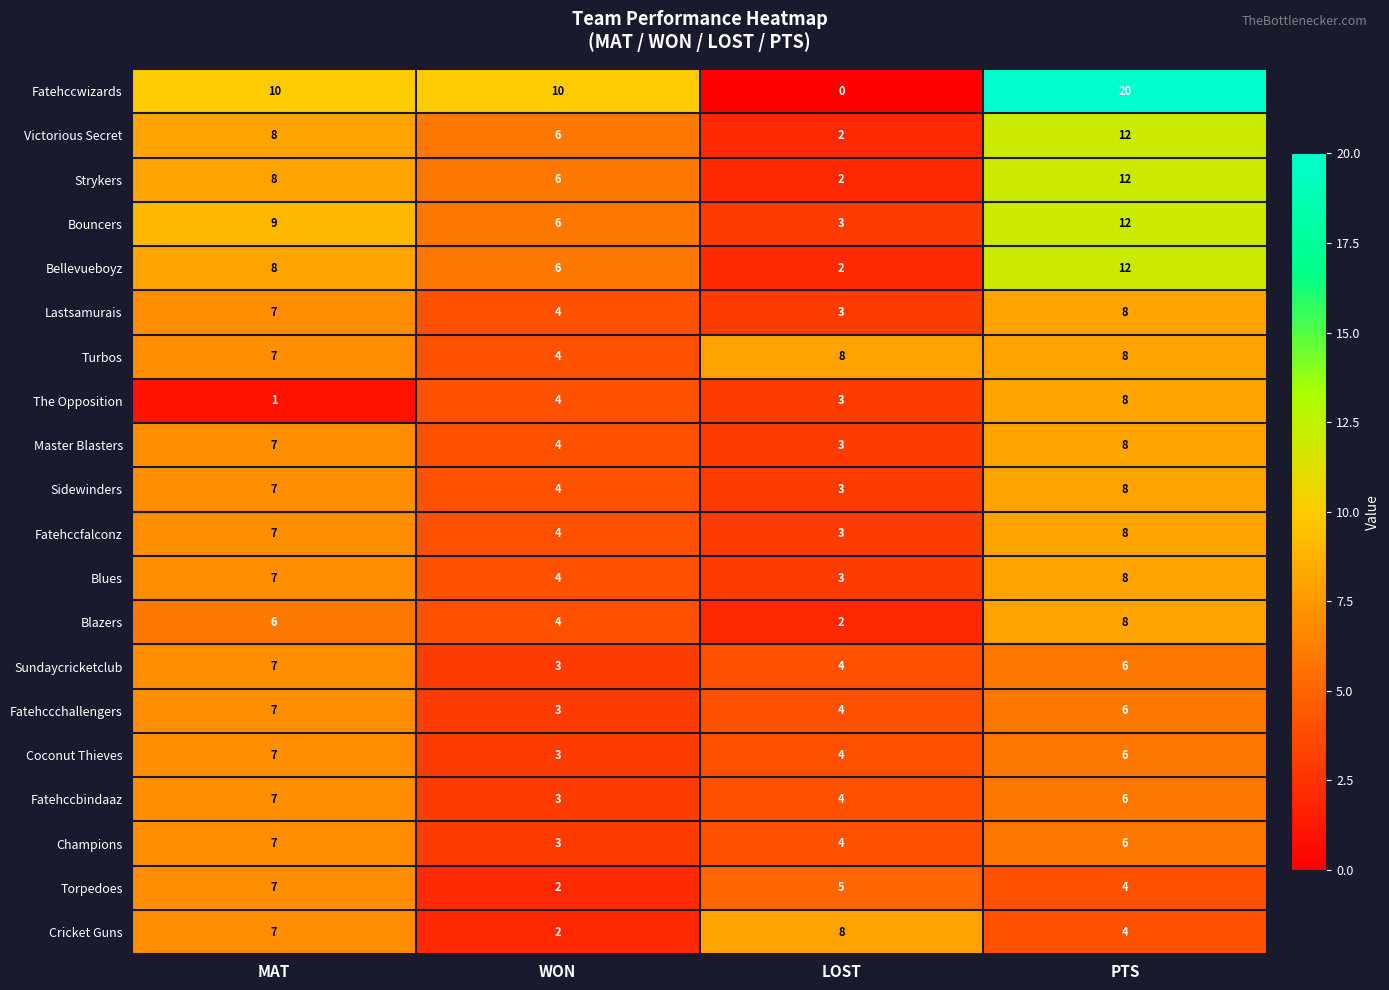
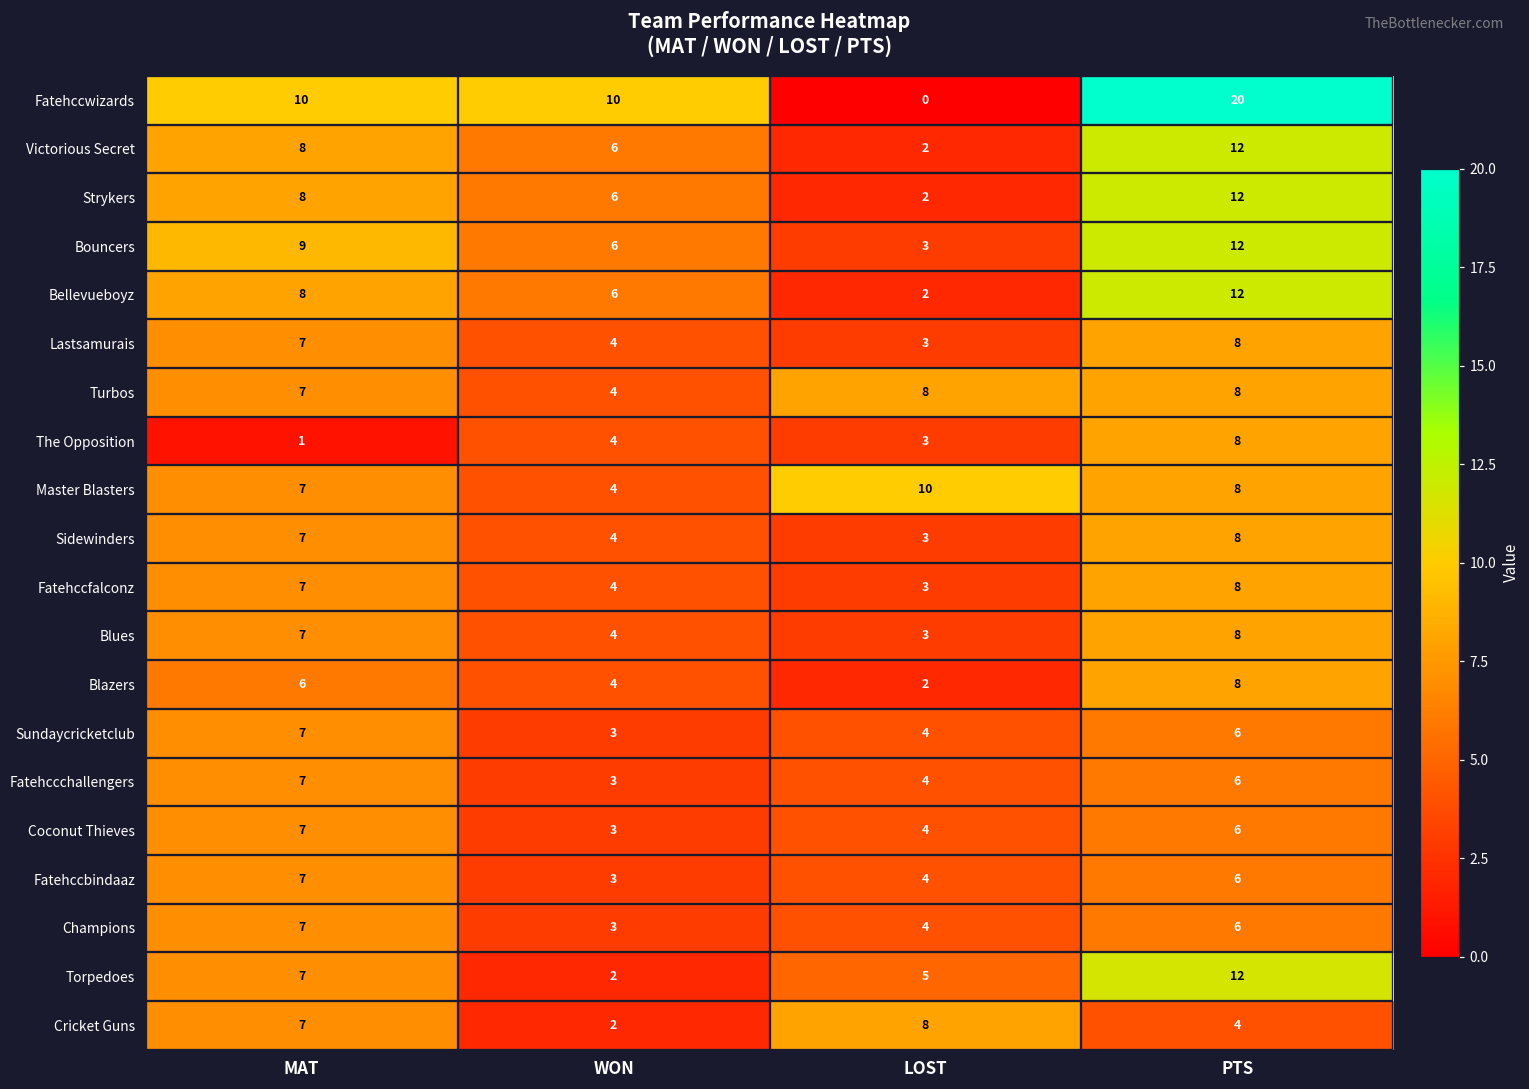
Master Blasters, LOST: 3 -> 10
Torpedoes, PTS: 4 -> 12
